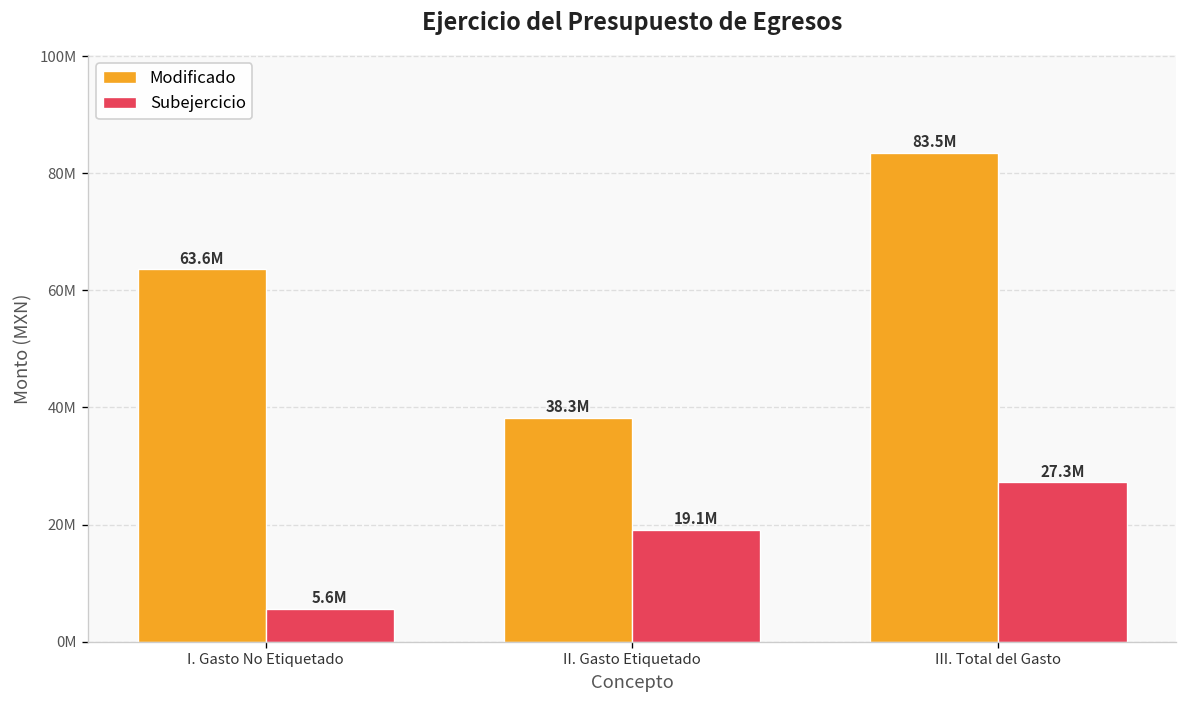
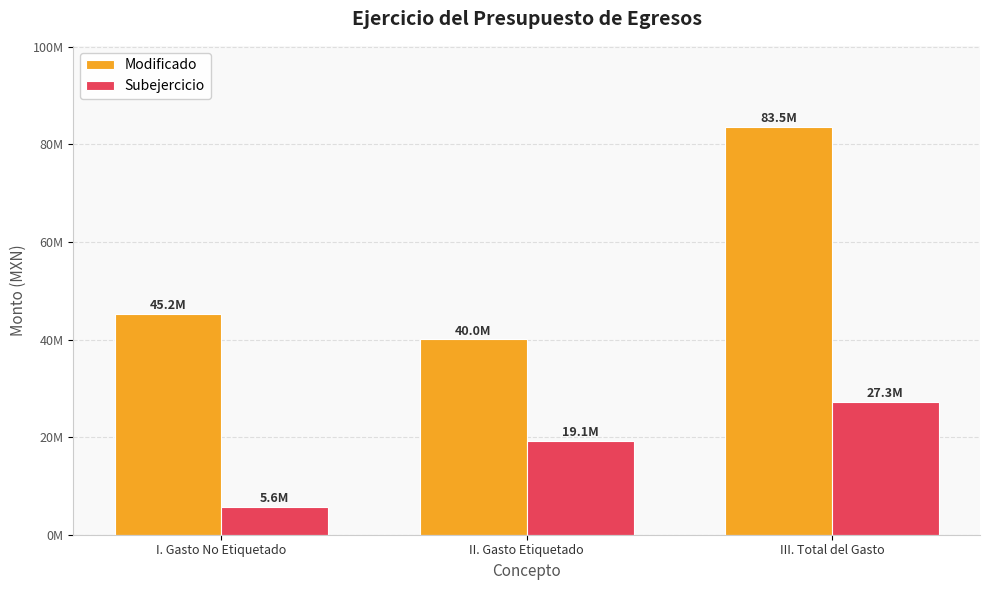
Modificado, I. Gasto No Etiquetado: 63.6M -> 45.2M
Modificado, II. Gasto Etiquetado: 38.3M -> 40.0M
